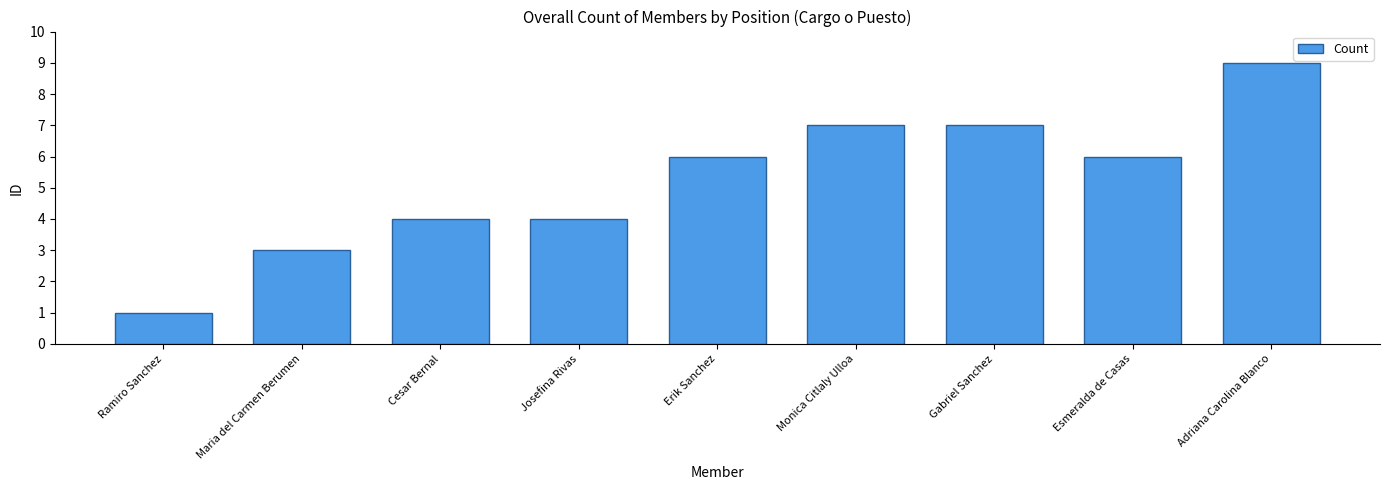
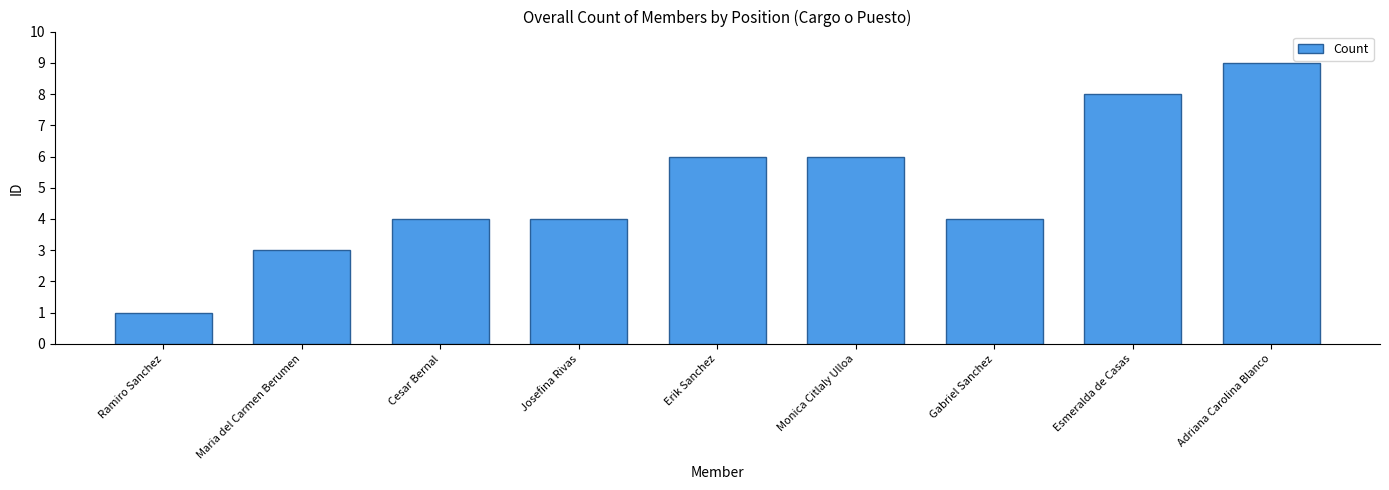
Monica Citlaly Ulloa: 7 -> 6
Gabriel Sanchez: 7 -> 4
Esmeralda de Casas: 6 -> 8
